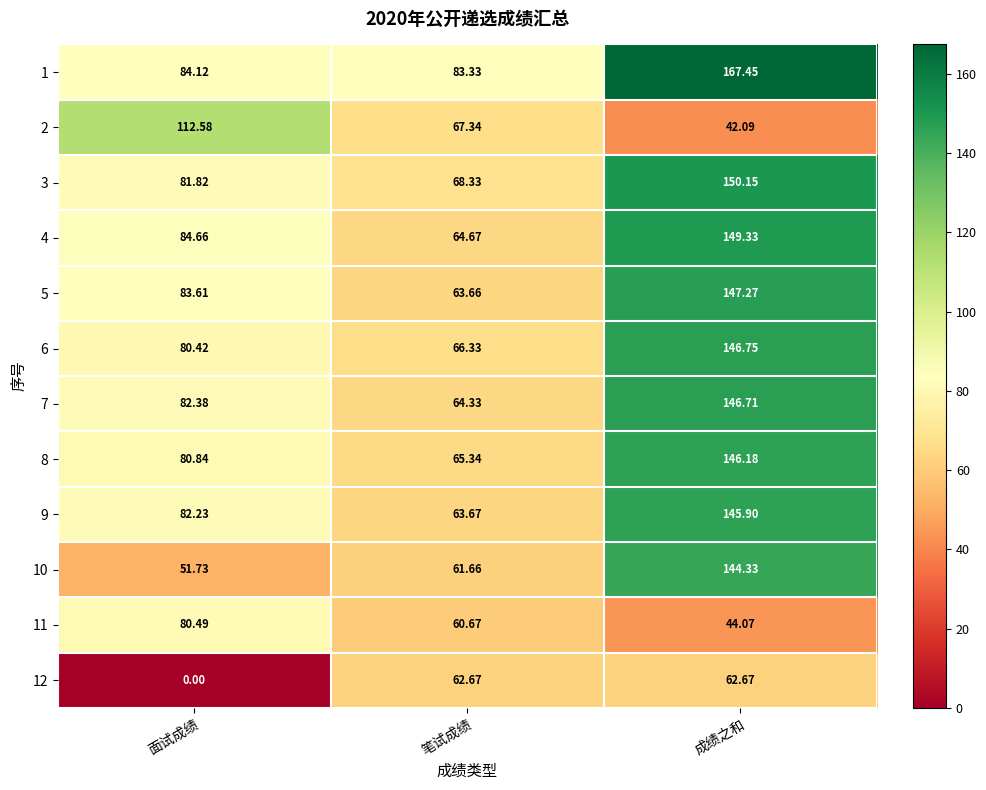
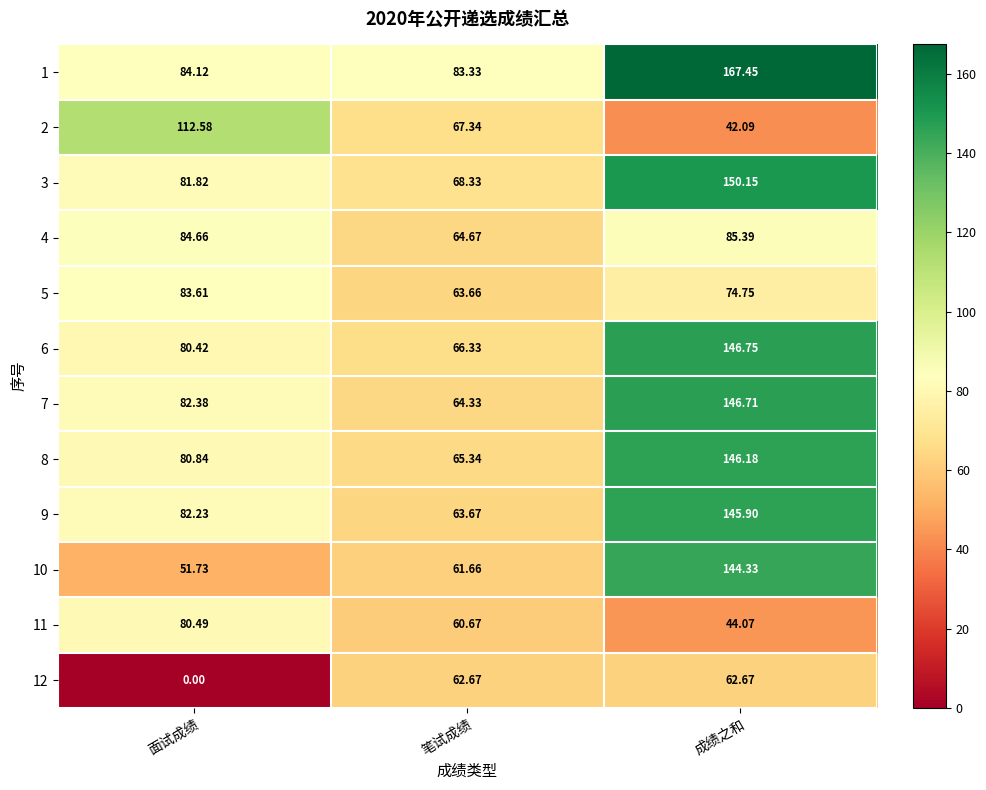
4, 成绩之和: 149.33 -> 85.39
5, 成绩之和: 147.27 -> 74.75
